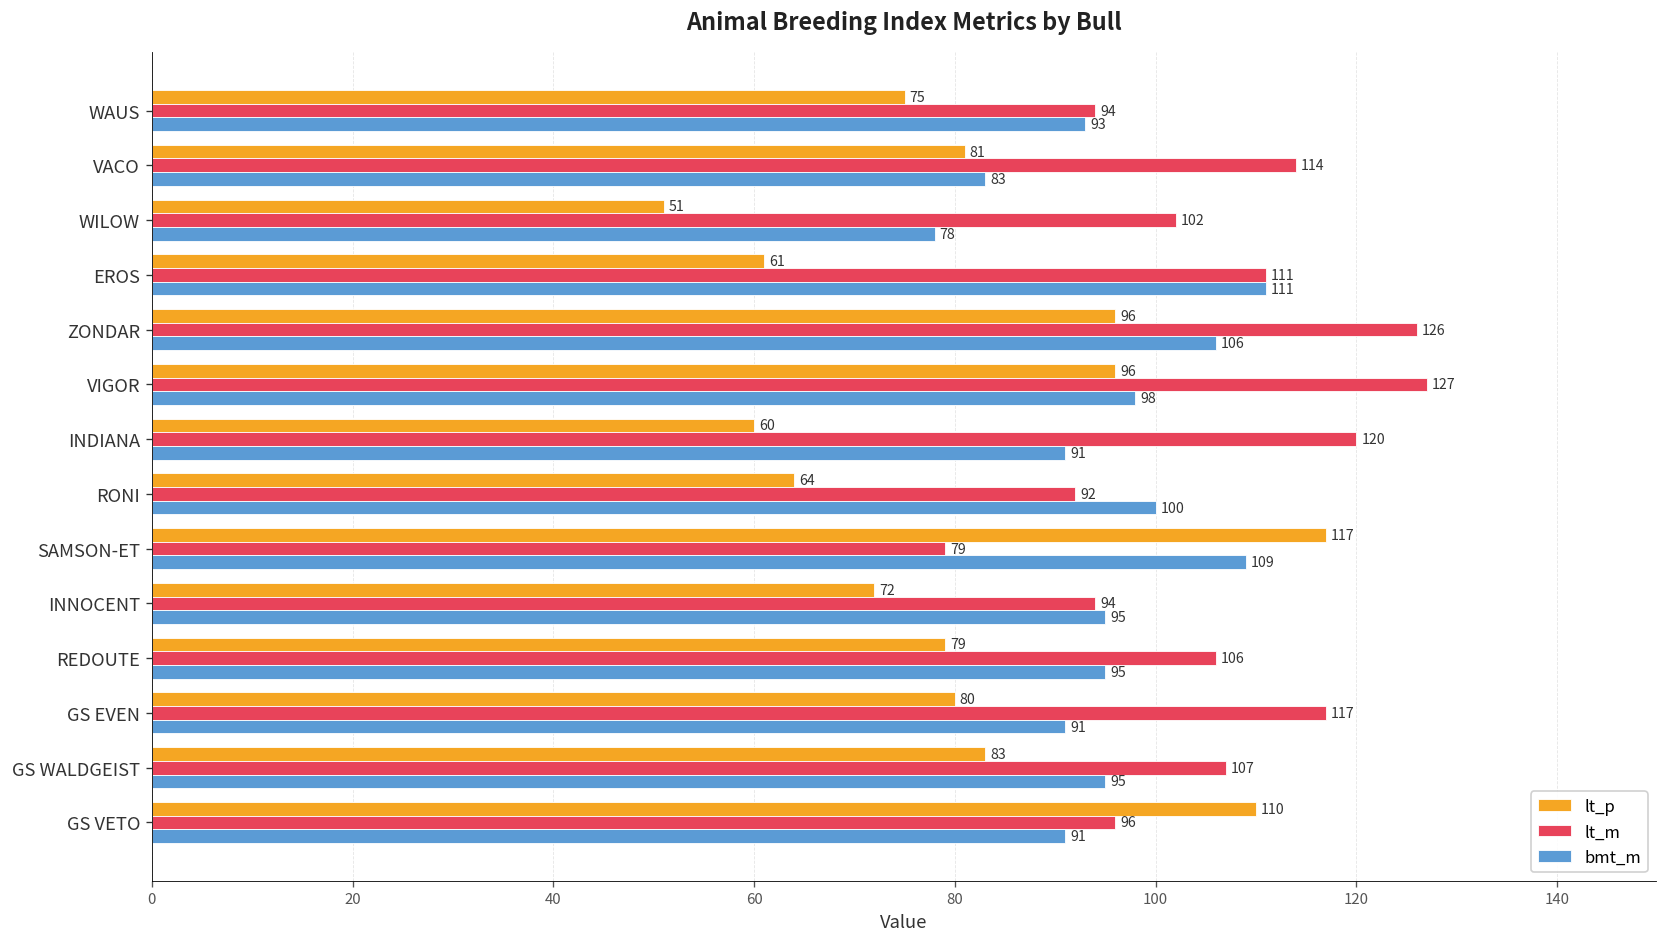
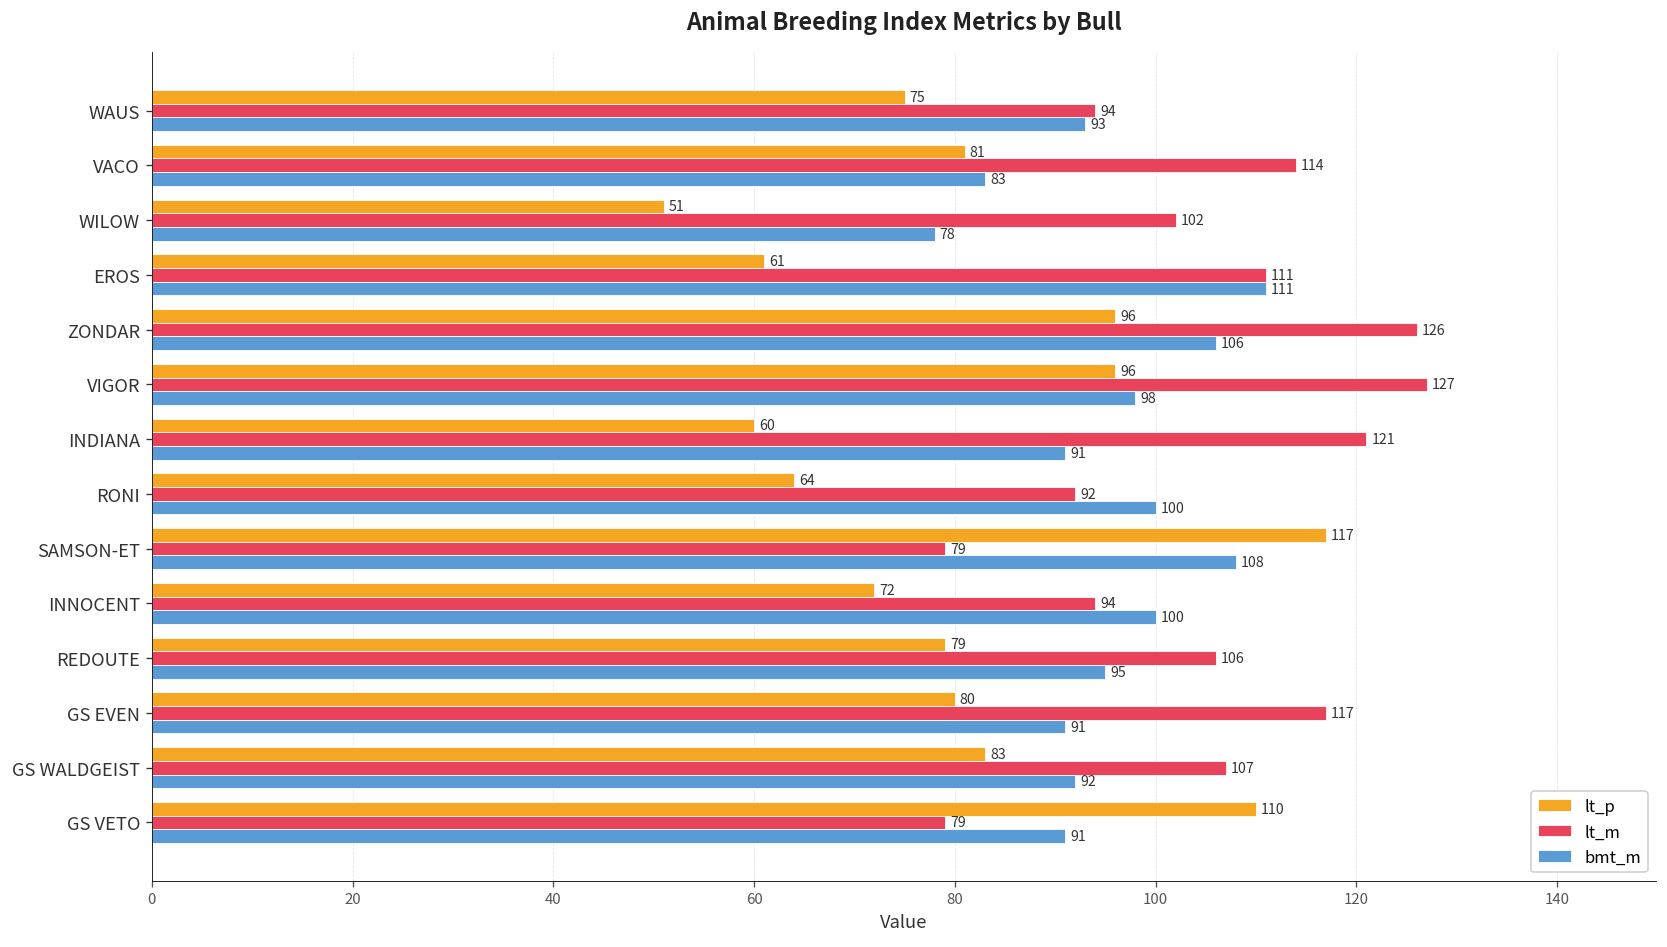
lt_m, INDIANA: 120 -> 121
bmt_m, SAMSON-ET: 109 -> 108
bmt_m, INNOCENT: 95 -> 100
bmt_m, GS WALDGEIST: 95 -> 92
lt_m, GS VETO: 96 -> 79
